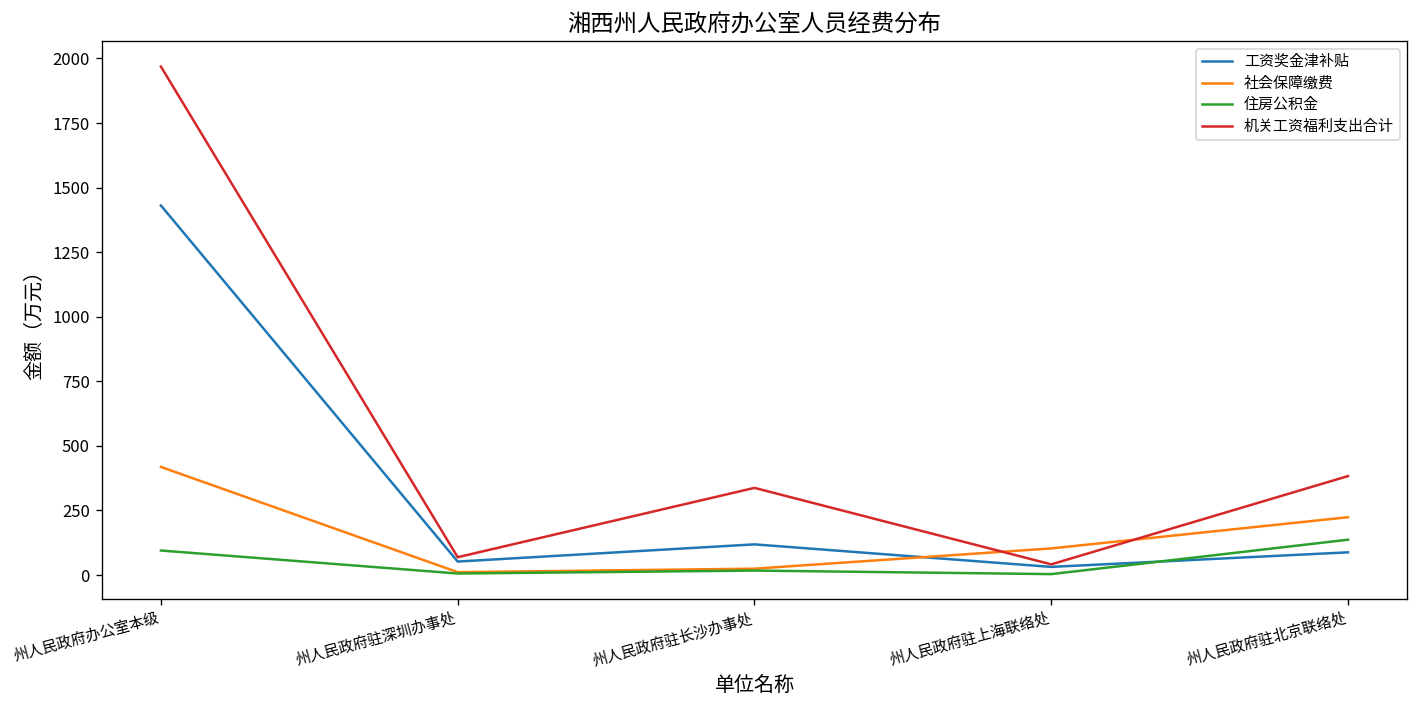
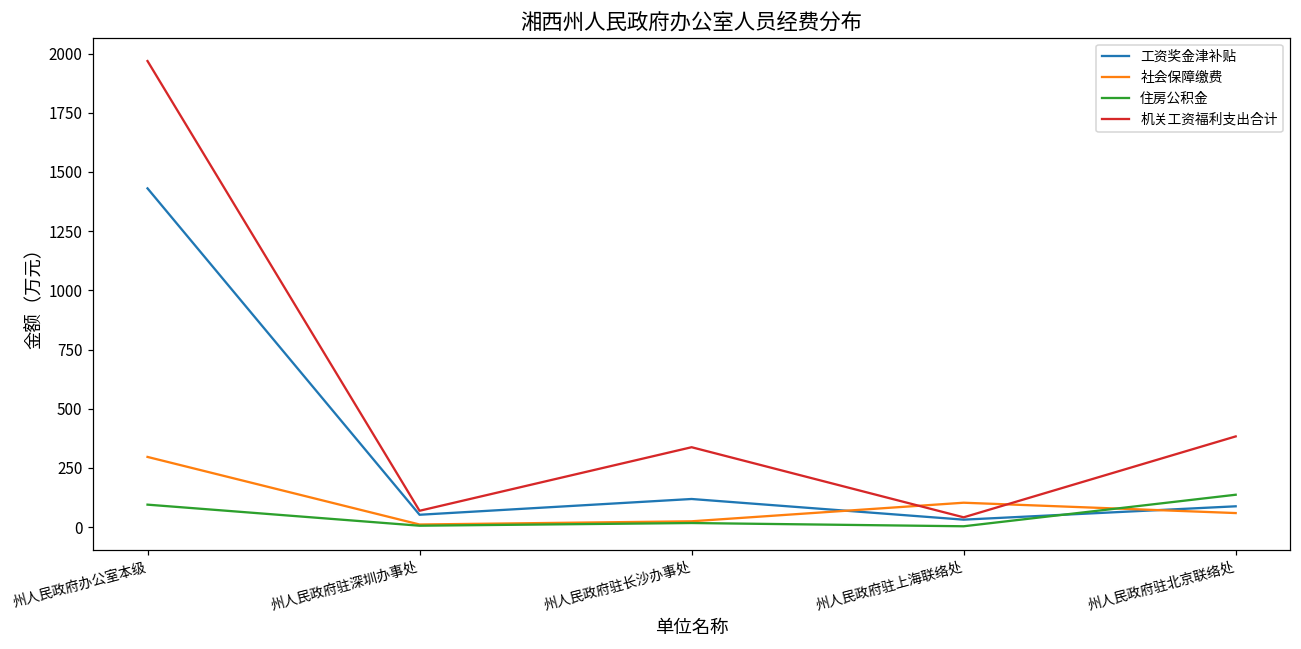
社会保障缴费, 州人民政府办公室本级: 420 -> 300
社会保障缴费, 州人民政府驻北京联络处: 220 -> 60
